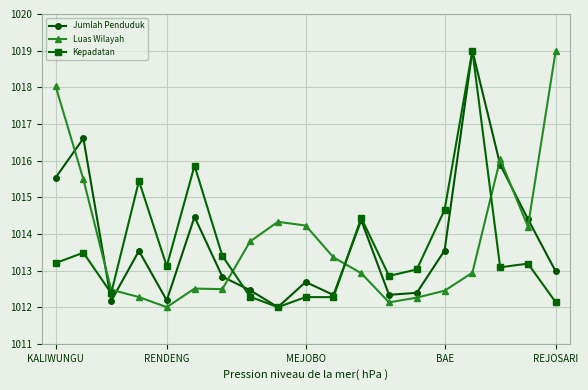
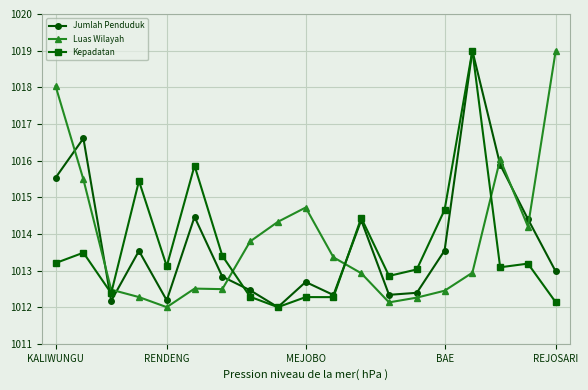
Luas Wilayah, MEJOBO: 1014.2 -> 1014.7
